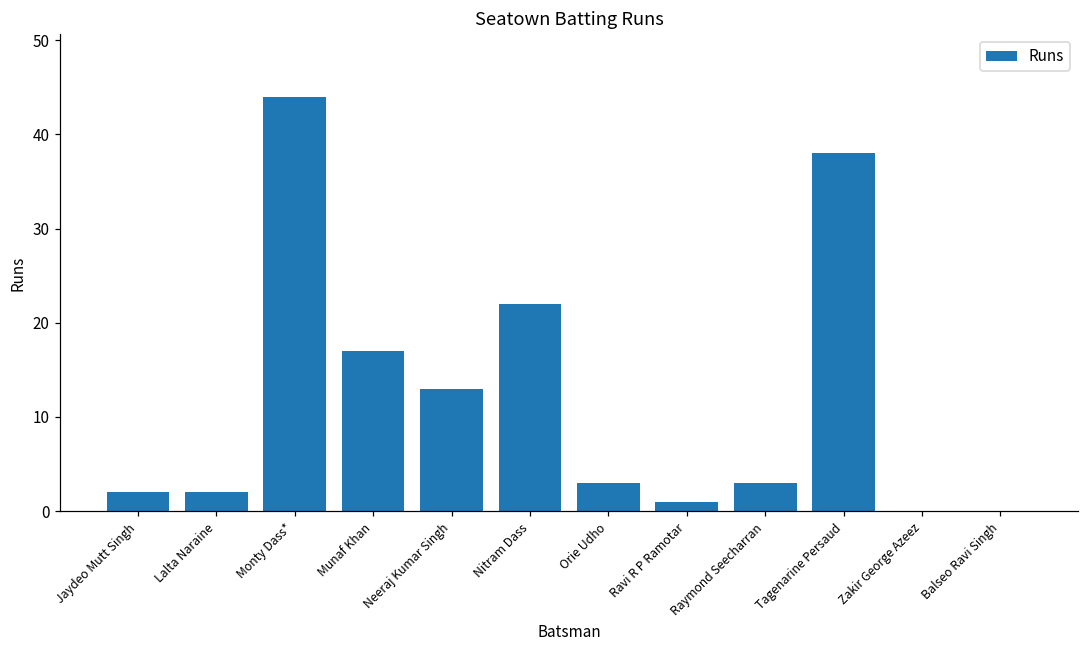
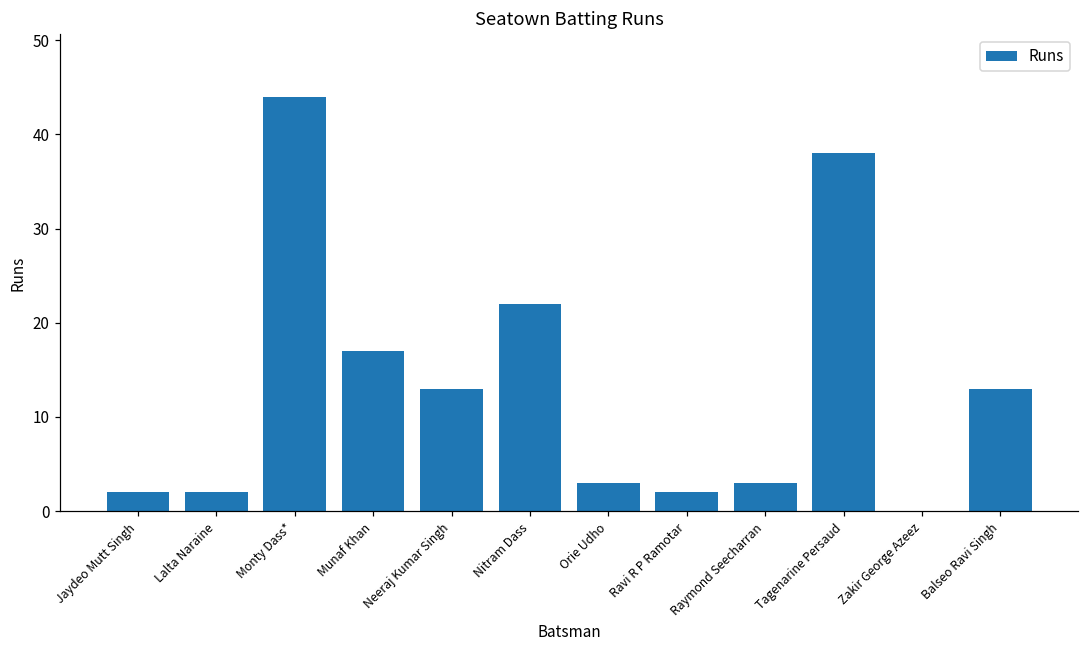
Ravi R P Ramotar: 1 -> 2
Balseo Ravi Singh: 0 -> 13
